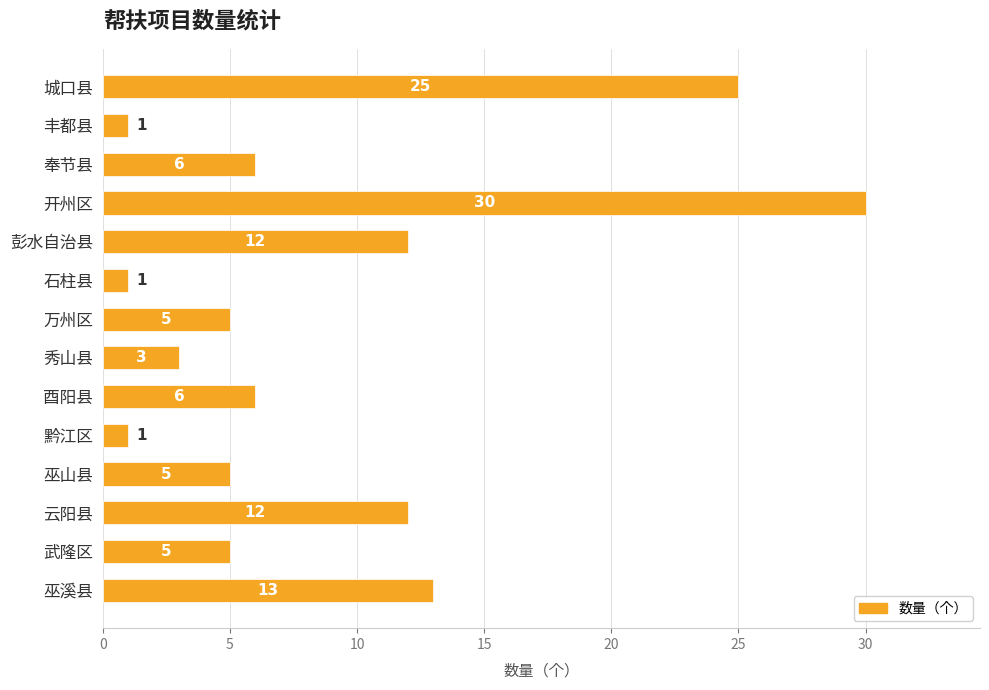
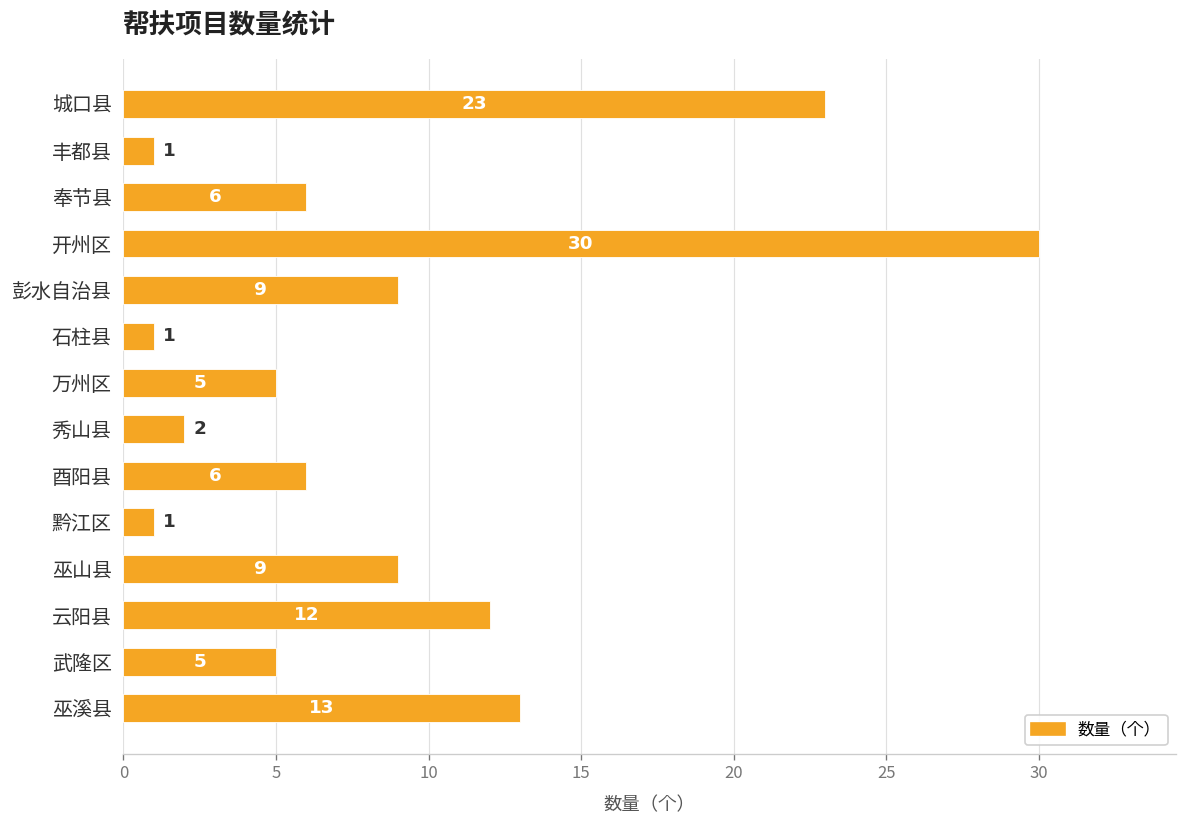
城口县: 25 -> 23
彭水自治县: 12 -> 9
秀山县: 3 -> 2
巫山县: 5 -> 9
